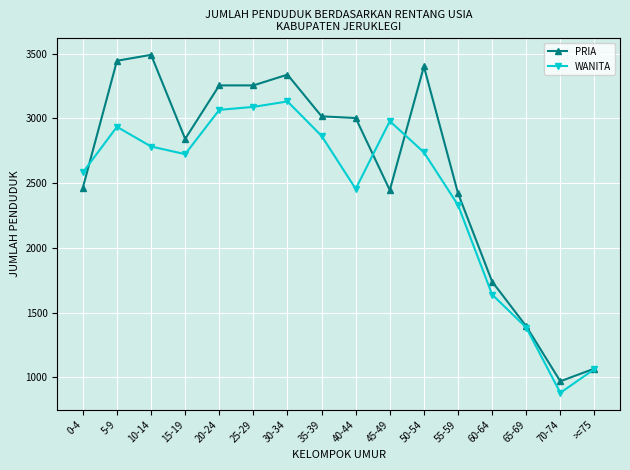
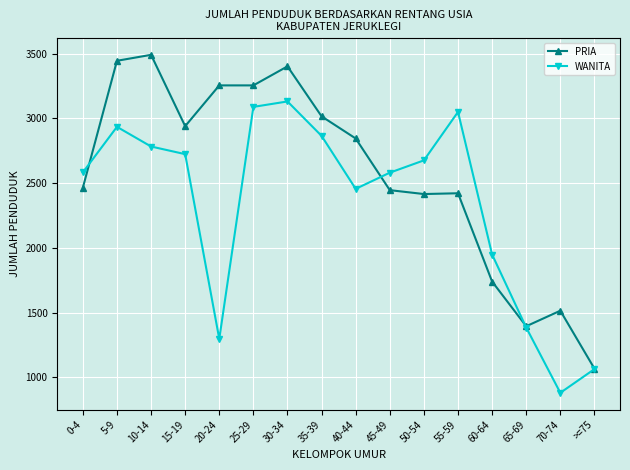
PRIA, 15-19: 2840 -> 2940
WANITA, 20-24: 3070 -> 1300
PRIA, 30-34: 3340 -> 3400
PRIA, 40-44: 3000 -> 2840
WANITA, 45-49: 2980 -> 2580
PRIA, 50-54: 3400 -> 2420
WANITA, 50-54: 2740 -> 2680
WANITA, 55-59: 2330 -> 3050
WANITA, 60-64: 1640 -> 1950
PRIA, 70-74: 970 -> 1510
